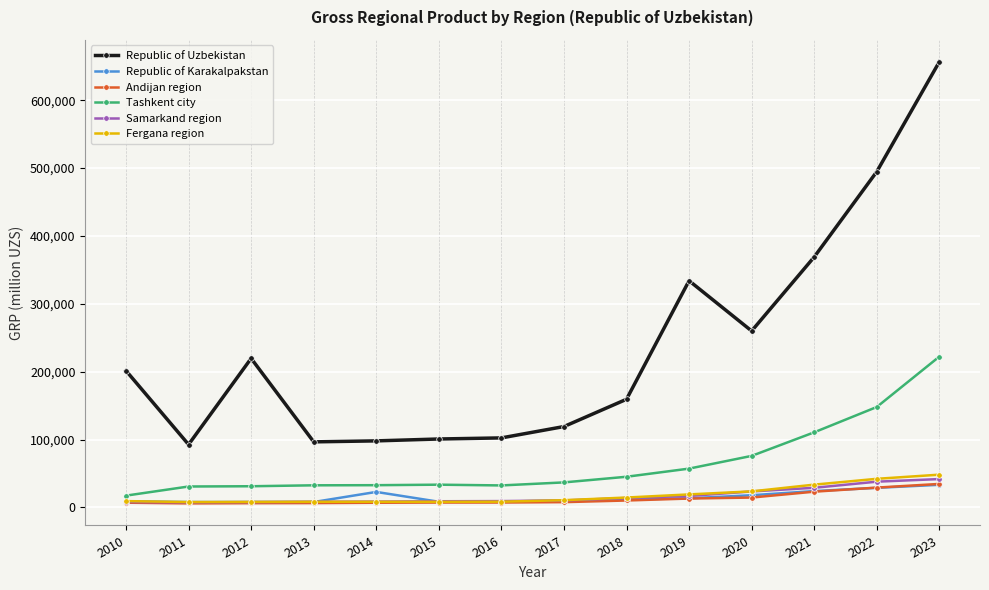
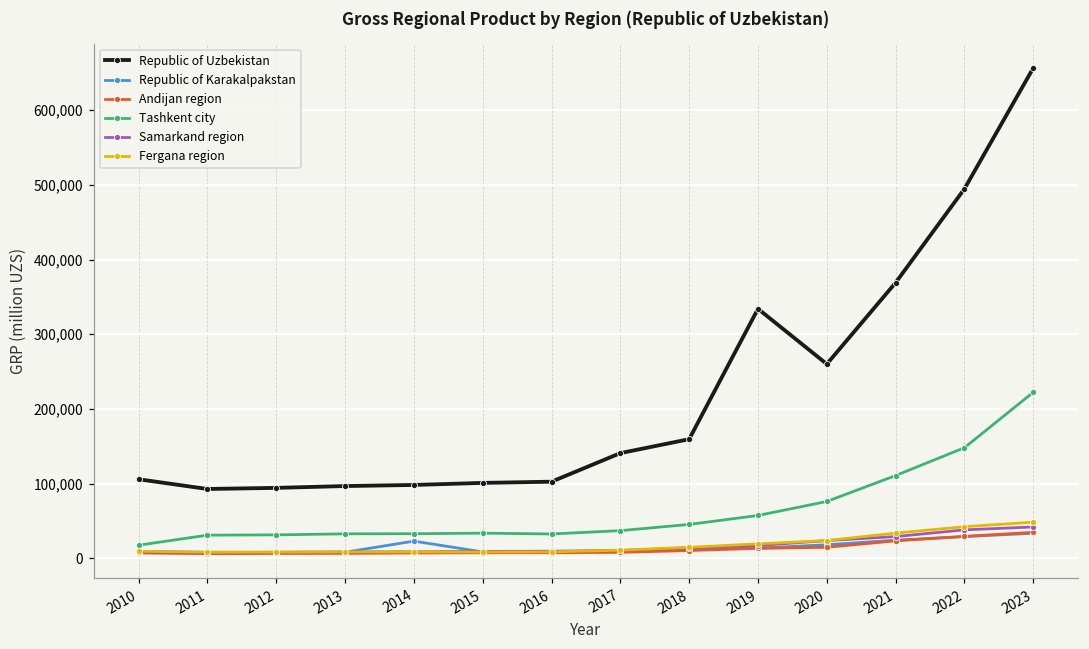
Republic of Uzbekistan, 2010: 200,000 -> 110,000
Republic of Uzbekistan, 2012: 220,000 -> 90,000
Republic of Uzbekistan, 2017: 120,000 -> 140,000
